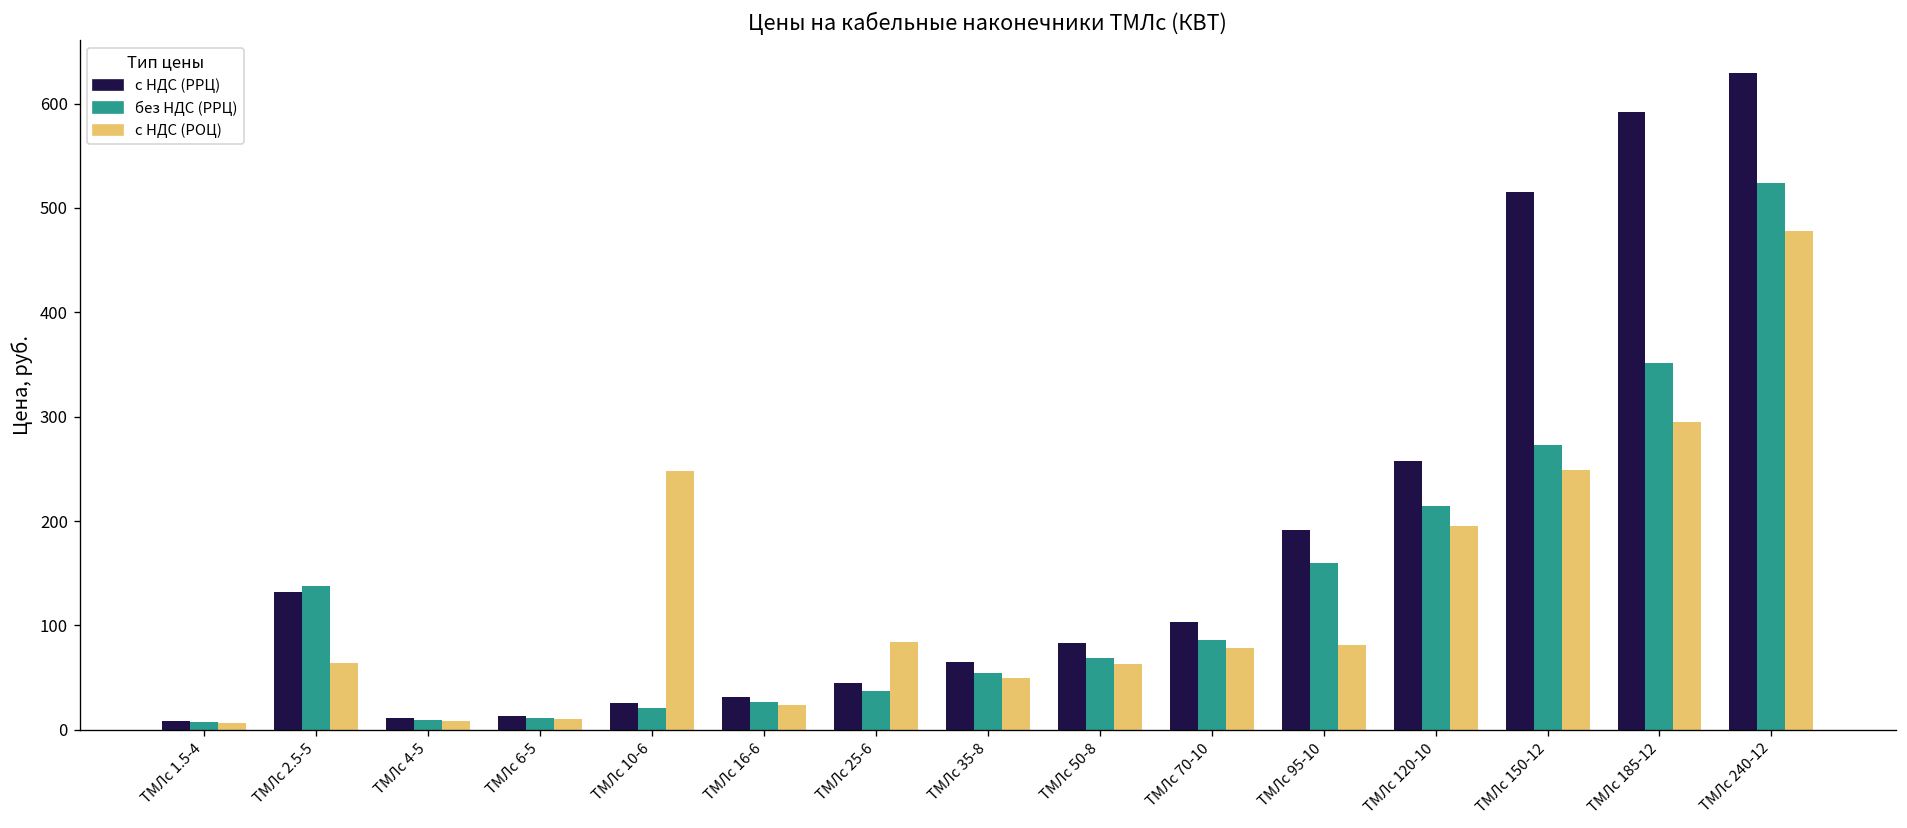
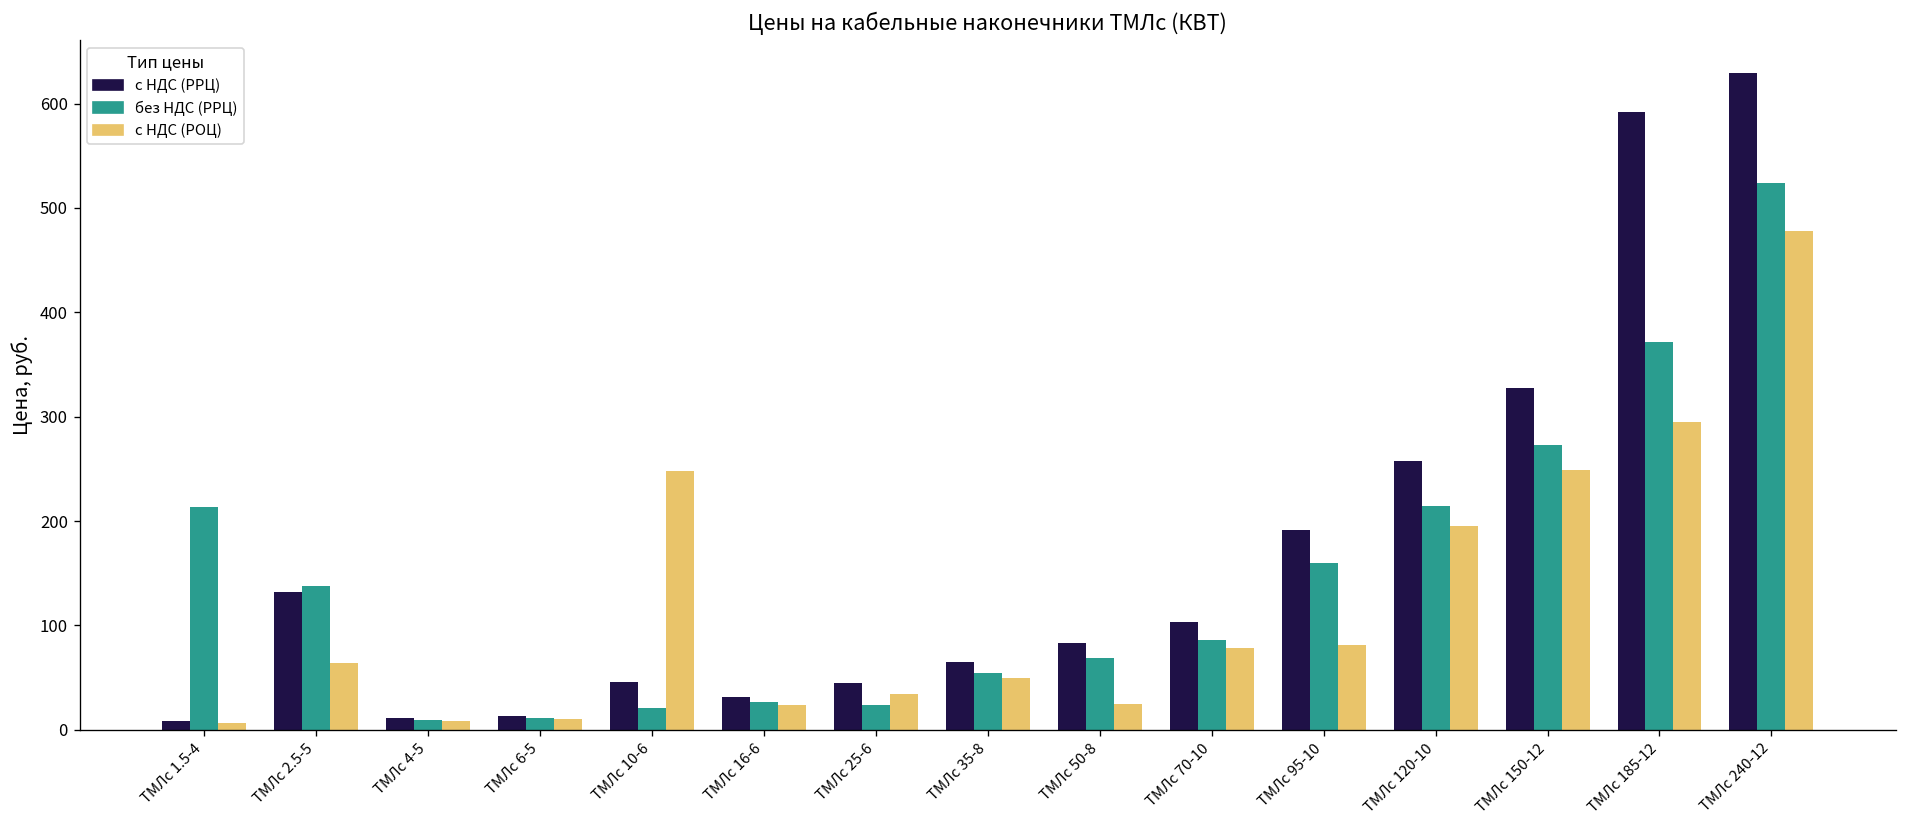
без НДС (РРЦ), ТМЛс 1.5-4: 10 -> 210
c НДС (РРЦ), ТМЛс 10-6: 30 -> 50
без НДС (РРЦ), ТМЛс 25-6: 40 -> 20
c НДС (РОЦ), ТМЛс 25-6: 80 -> 30
c НДС (РОЦ), ТМЛс 50-8: 60 -> 20
c НДС (РРЦ), ТМЛс 150-12: 520 -> 330
без НДС (РРЦ), ТМЛс 185-12: 350 -> 370
